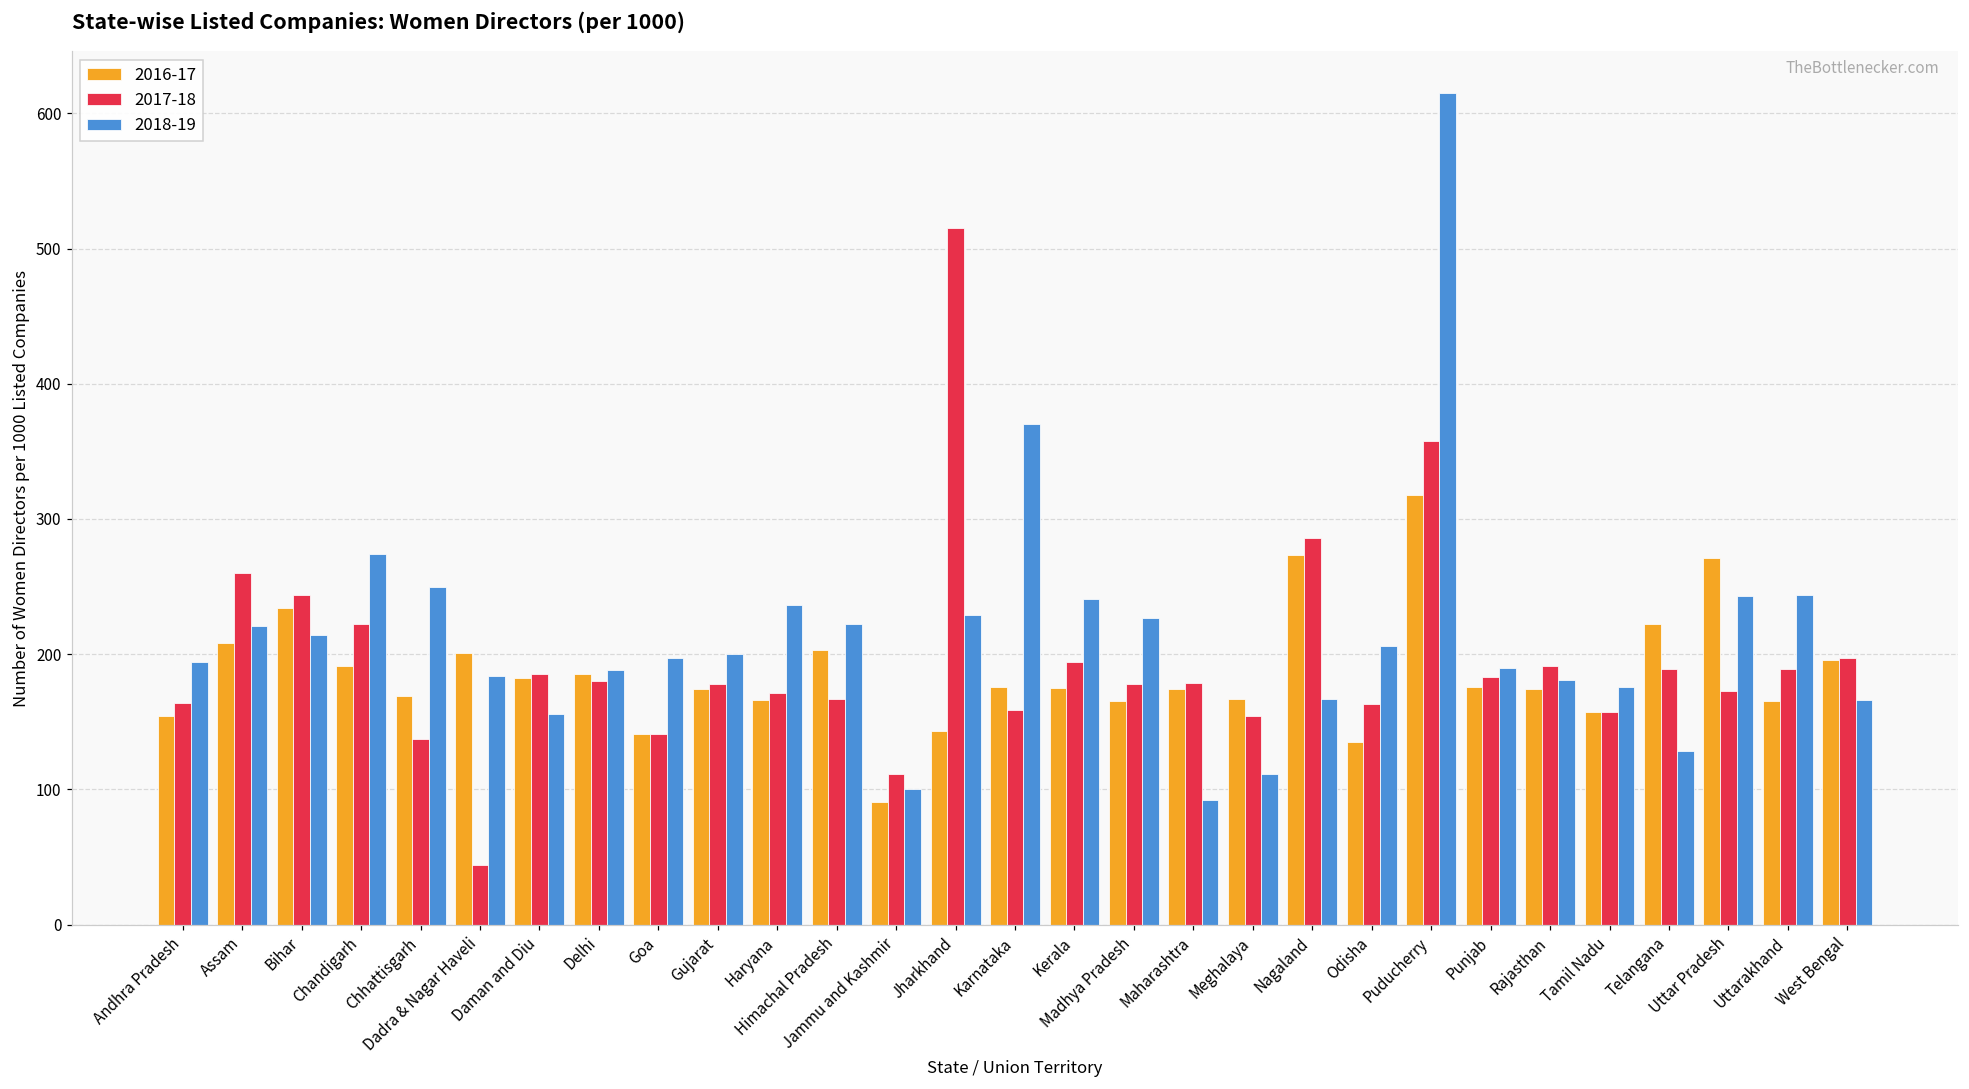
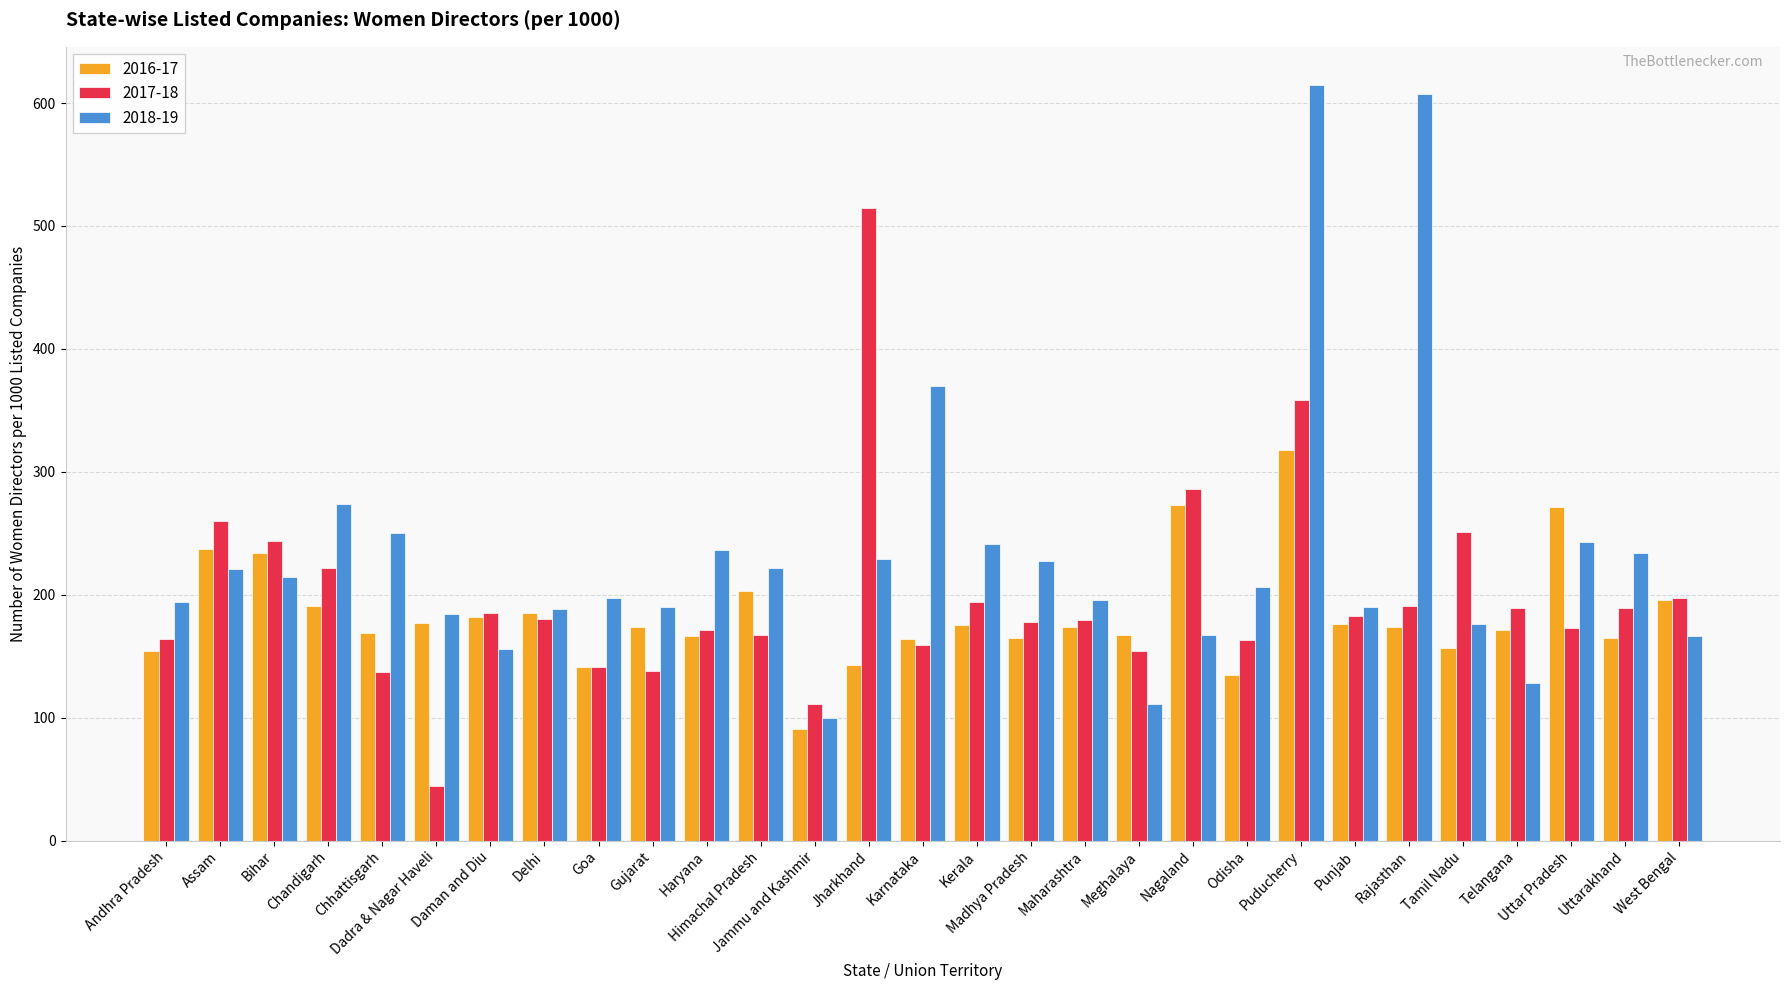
2016-17, Assam: 208 -> 237
2016-17, Dadra & Nagar Haveli: 201 -> 177
2017-18, Gujarat: 178 -> 138
2018-19, Gujarat: 200 -> 190
2016-17, Karnataka: 176 -> 164
2018-19, Maharashtra: 92 -> 196
2018-19, Rajasthan: 181 -> 607
2017-18, Tamil Nadu: 157 -> 251
2016-17, Telangana: 222 -> 171
2018-19, Uttarakhand: 244 -> 234
